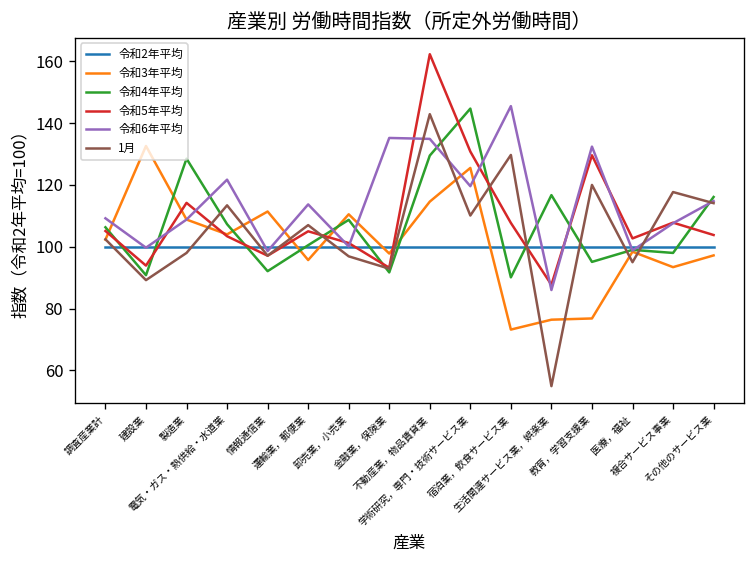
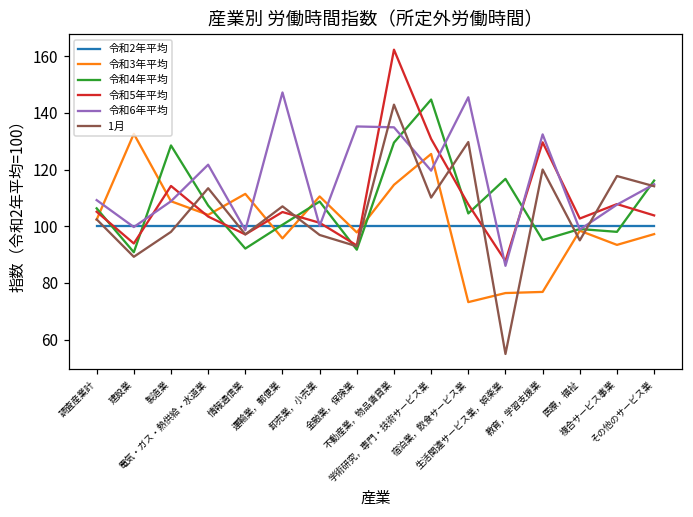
令和6年平均, 運輸業，郵便業: 114 -> 147
令和4年平均, 宿泊業，飲食サービス業: 90 -> 105
